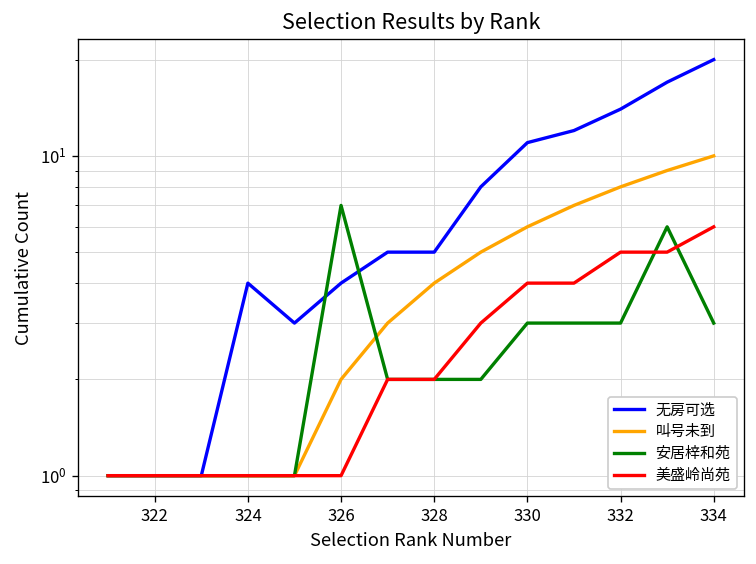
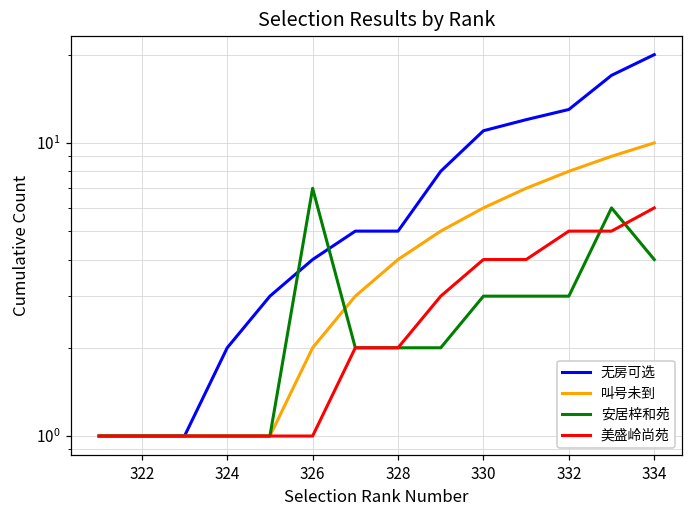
无房可选, 324: 4 -> 2
无房可选, 332: 14 -> 13
安居梓和苑, 334: 3 -> 4
